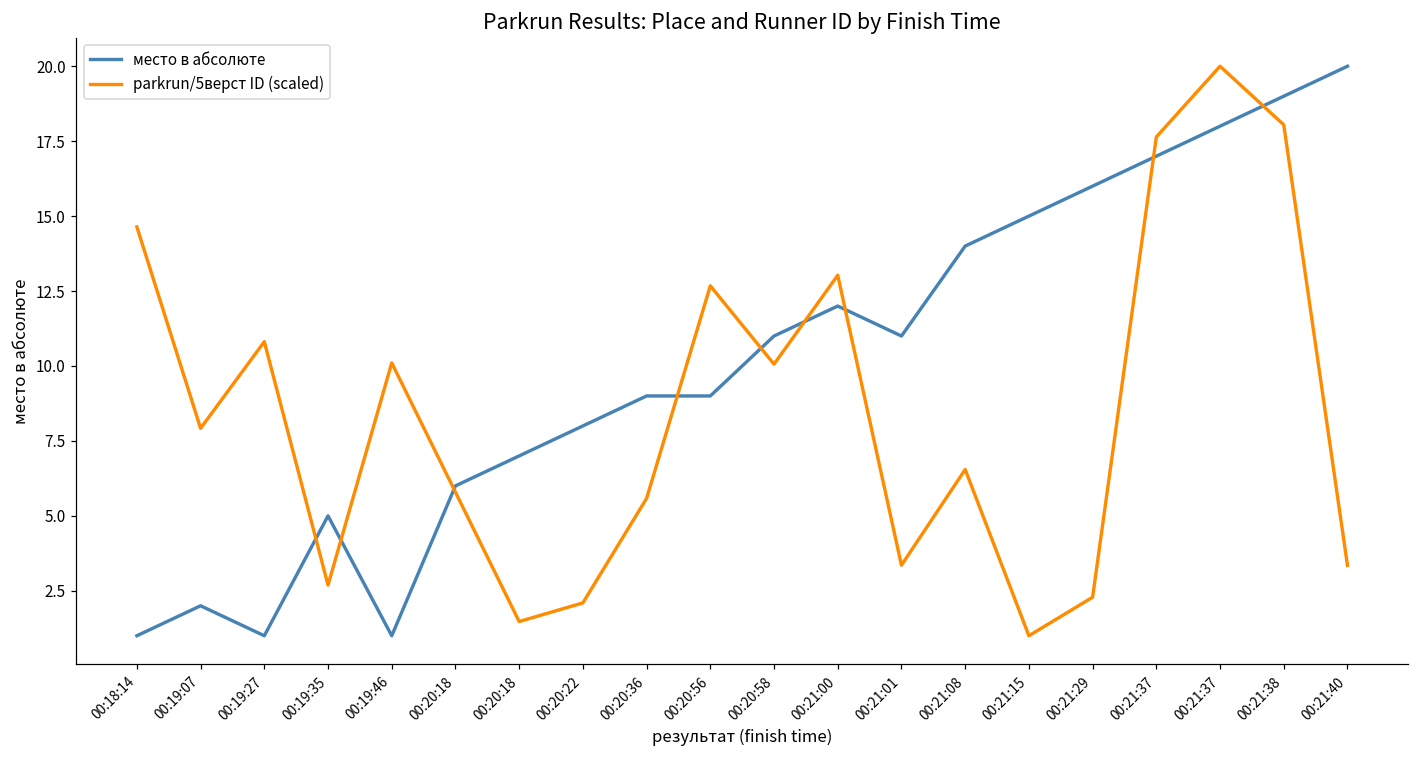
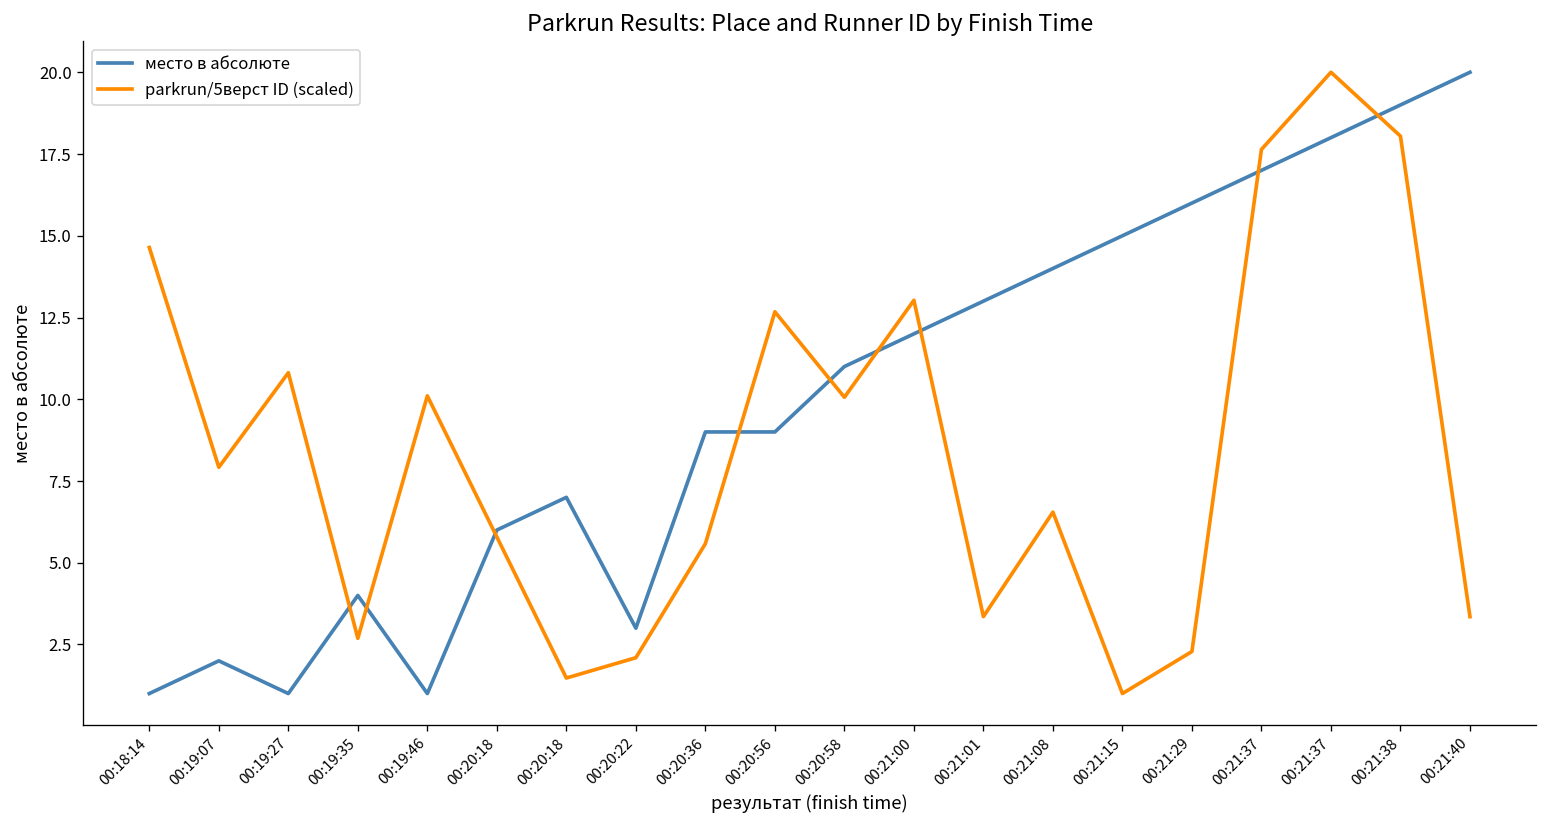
место в абсолюте, 00:19:35: 5 -> 4
место в абсолюте, 00:20:22: 8 -> 3
место в абсолюте, 00:21:01: 11 -> 13
